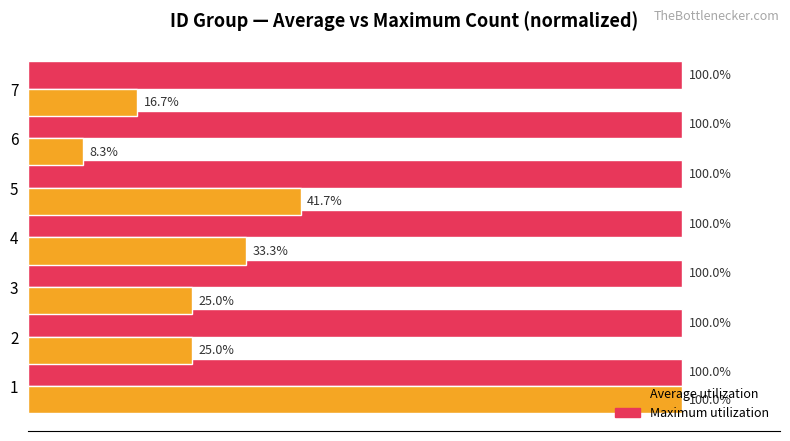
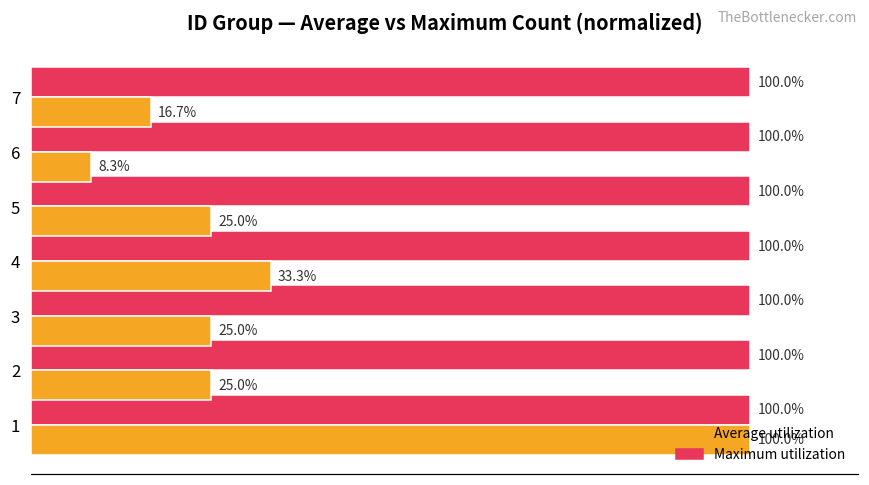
Average utilization, 5: 41.7% -> 25.0%
